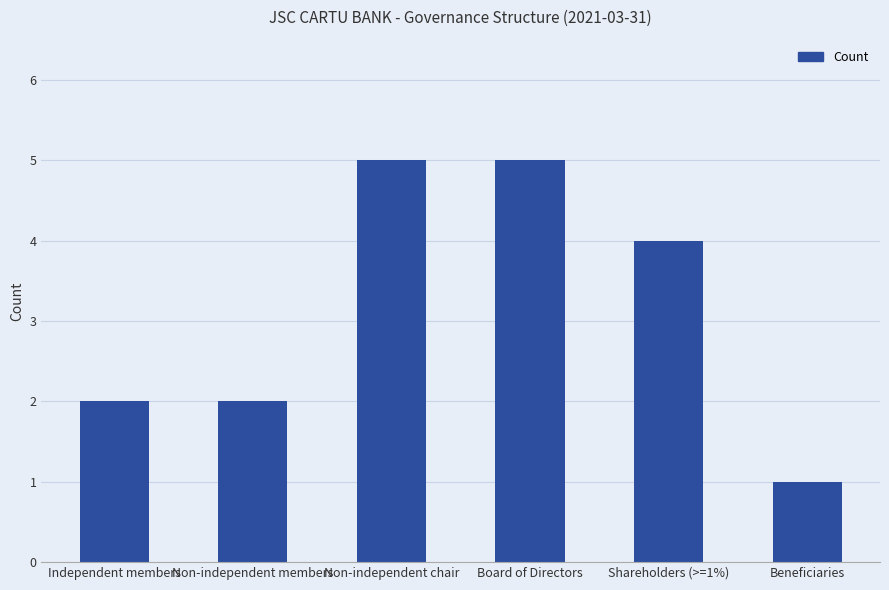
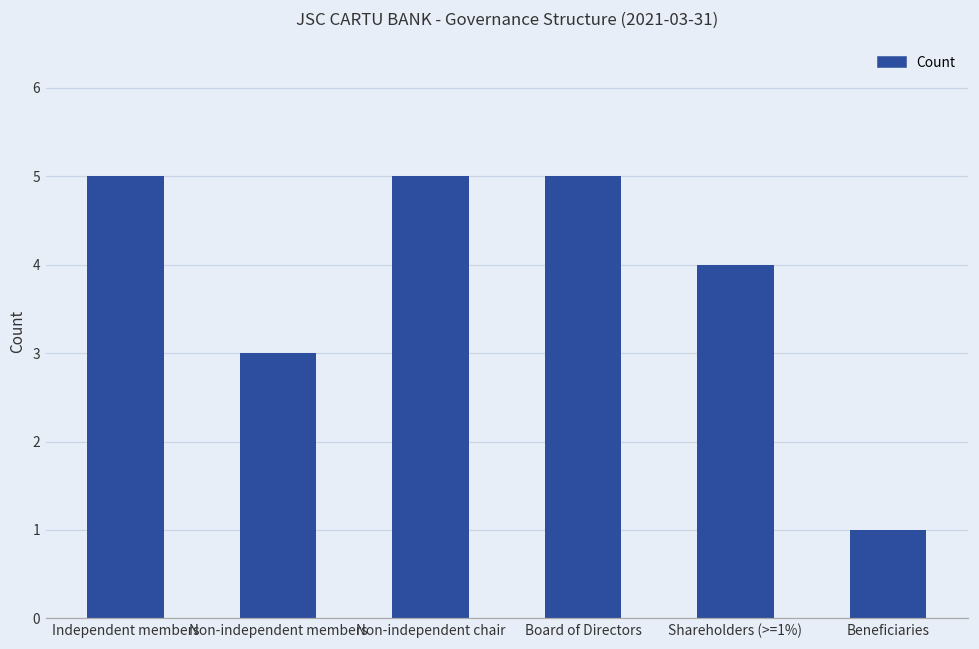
Independent members: 2 -> 5
Non-independent members: 2 -> 3
